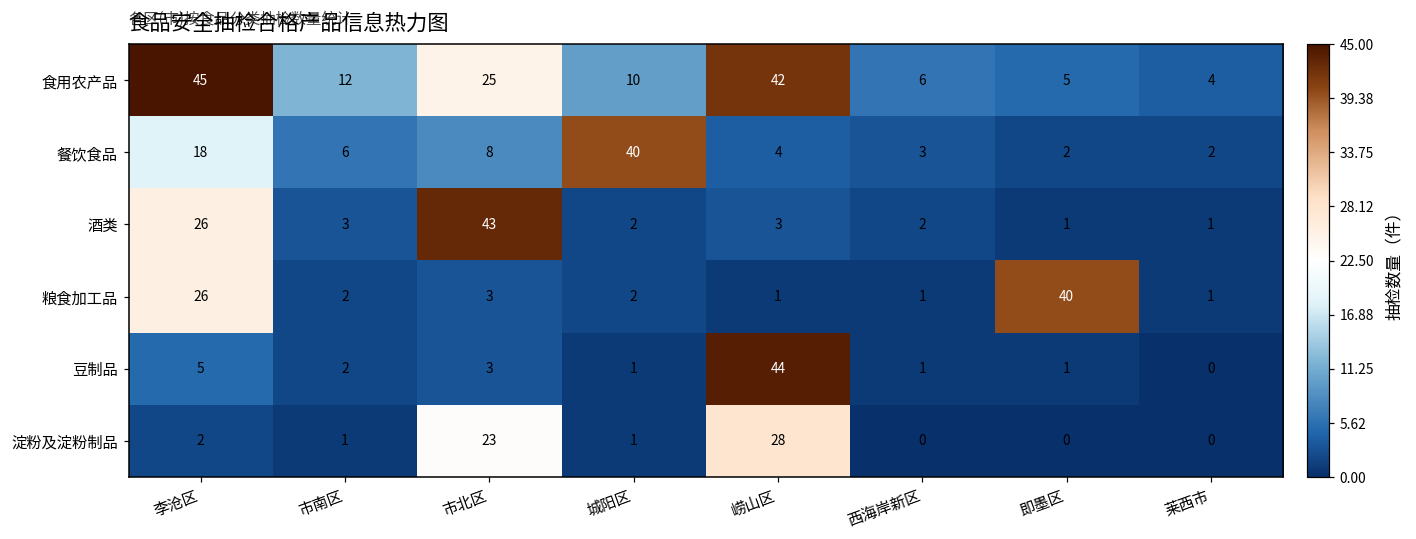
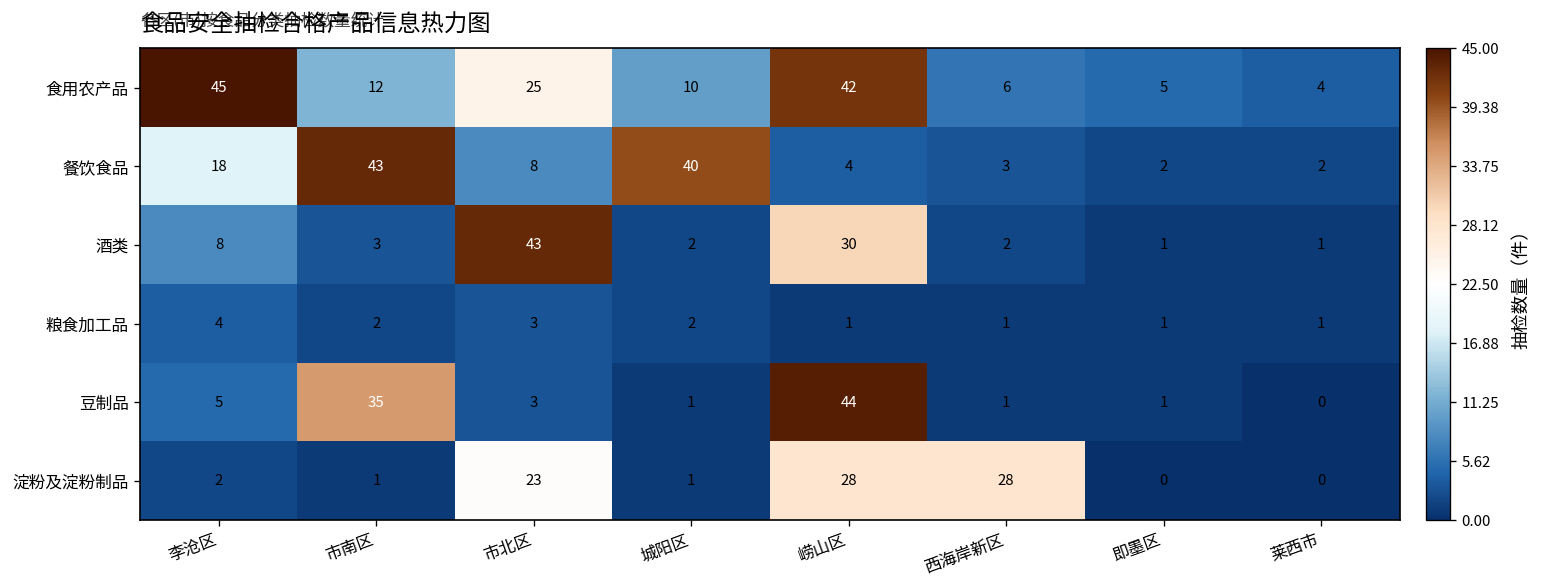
餐饮食品, 市南区: 6 -> 43
酒类, 李沧区: 26 -> 8
酒类, 崂山区: 3 -> 30
粮食加工品, 李沧区: 26 -> 4
粮食加工品, 即墨区: 40 -> 1
豆制品, 市南区: 2 -> 35
淀粉及淀粉制品, 西海岸新区: 0 -> 28
